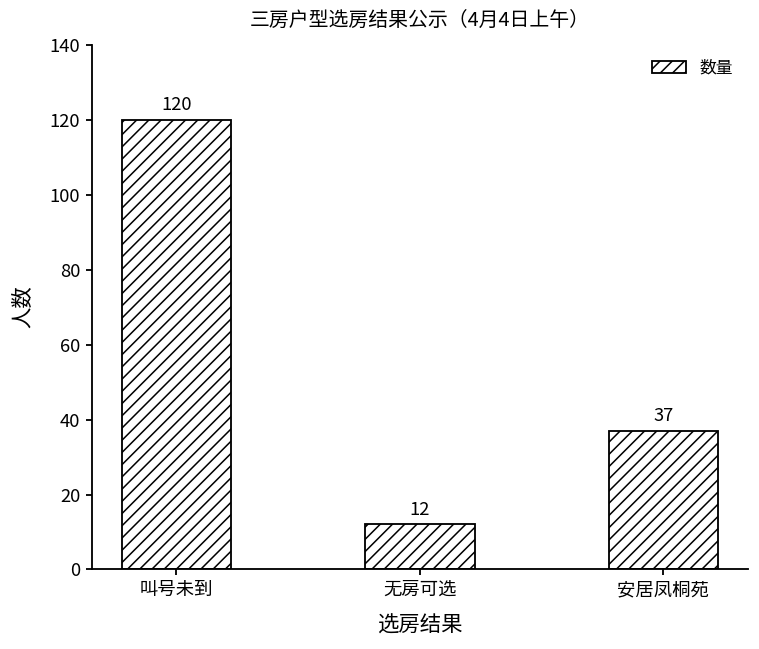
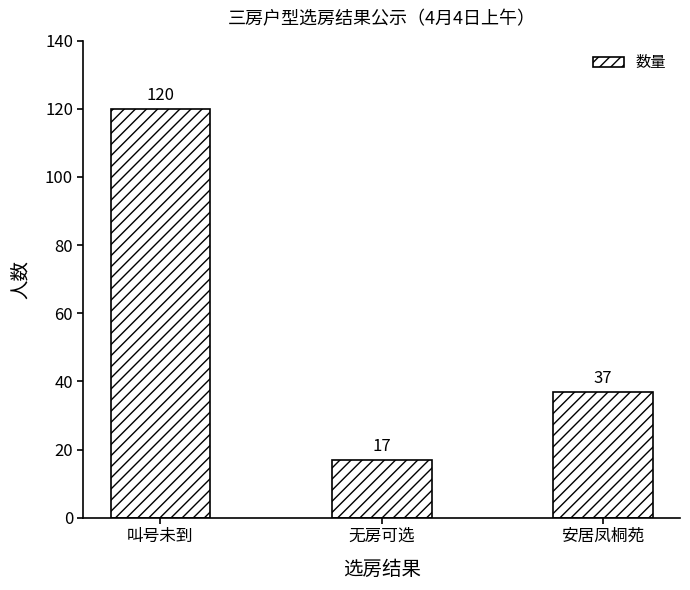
无房可选: 12 -> 17
